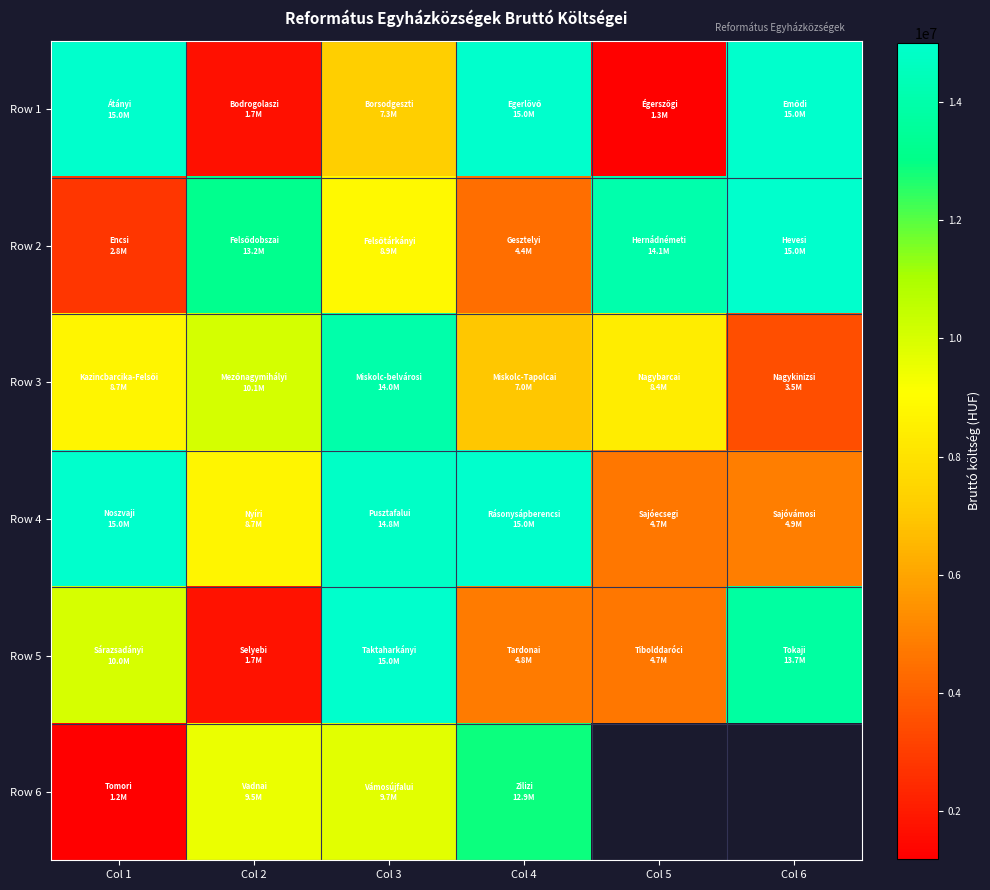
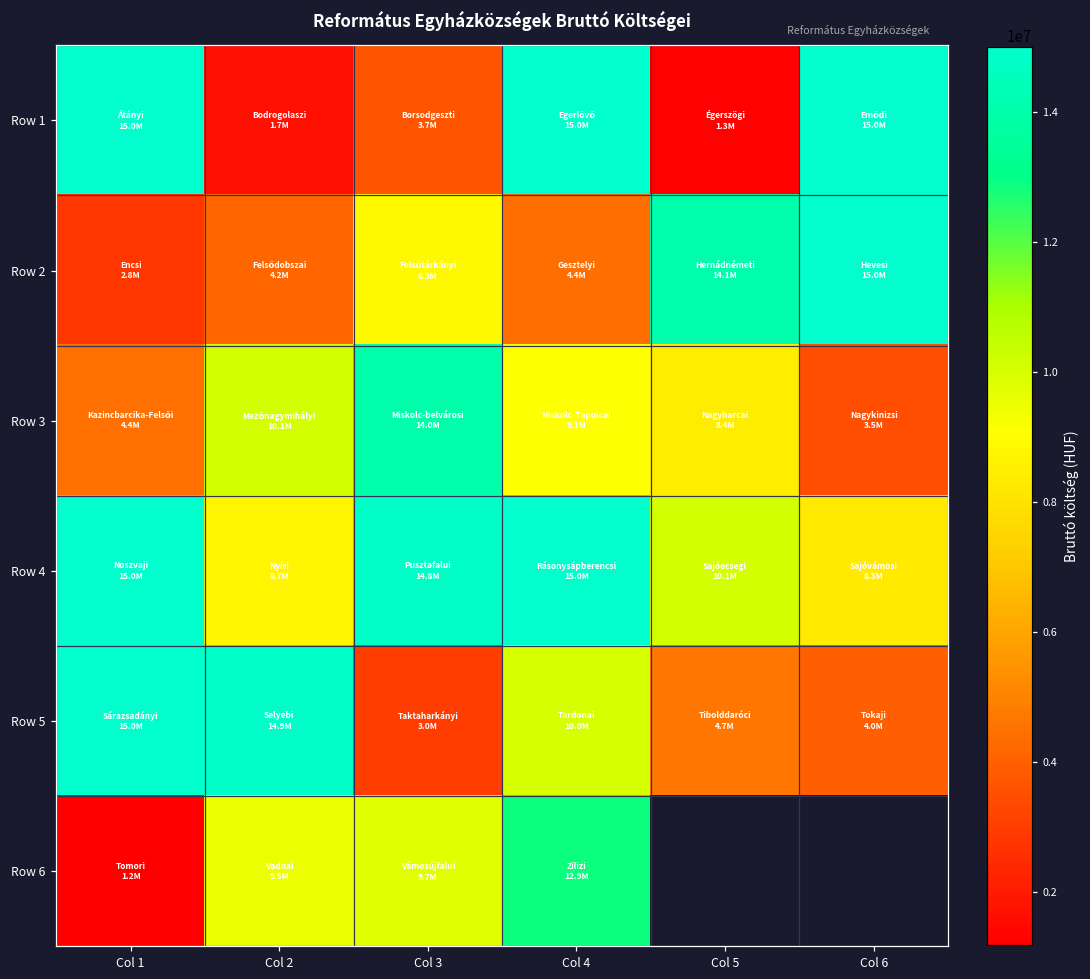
Row 1, Col 3: 7.3M -> 3.7M
Row 2, Col 2: 13.2M -> 4.2M
Row 3, Col 1: 8.7M -> 4.4M
Row 3, Col 4: 7.0M -> 9.1M
Row 4, Col 5: 4.7M -> 10.1M
Row 4, Col 6: 4.9M -> 8.3M
Row 5, Col 1: 10.0M -> 15.0M
Row 5, Col 2: 1.7M -> 14.9M
Row 5, Col 3: 15.0M -> 3.0M
Row 5, Col 4: 4.8M -> 10.0M
Row 5, Col 6: 13.7M -> 4.0M
